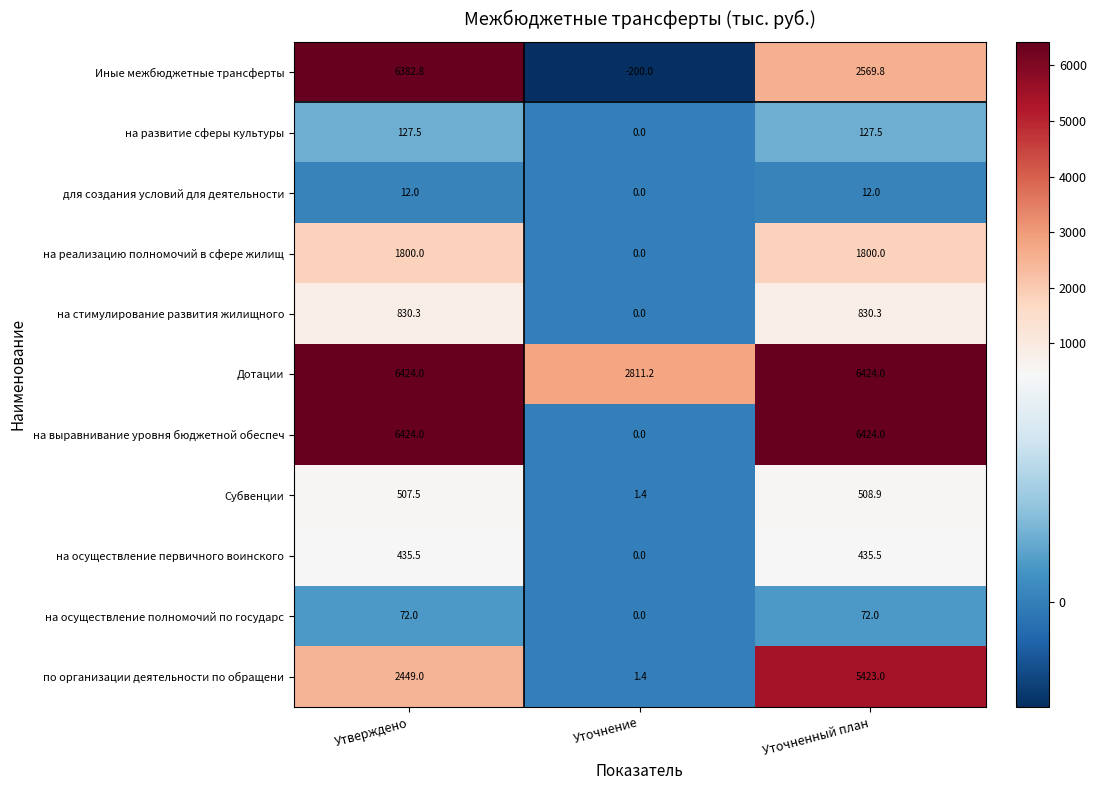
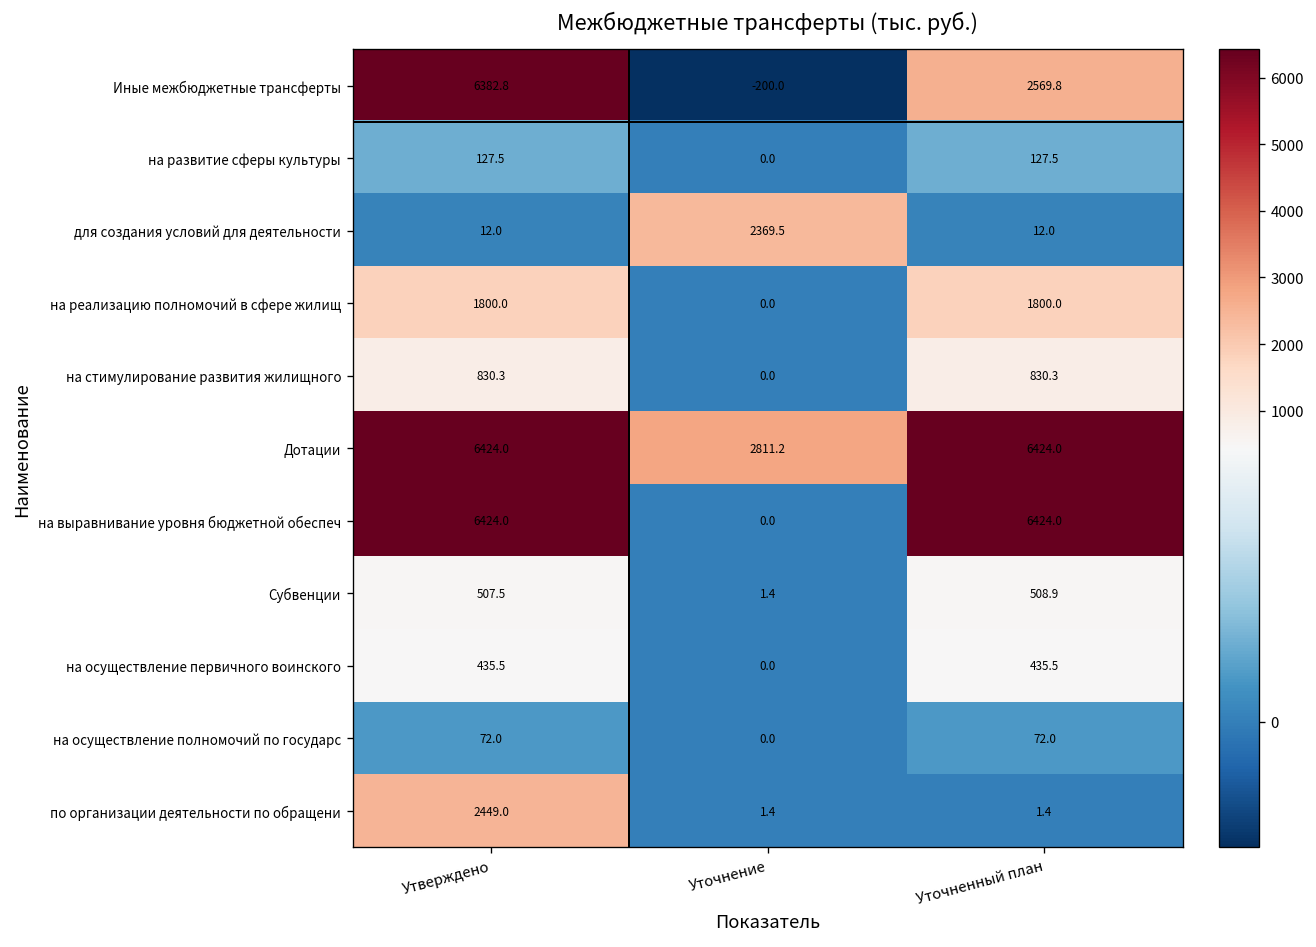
для создания условий для деятельности, Уточнение: 0.0 -> 2369.5
по организации деятельности по обращени, Уточненный план: 5423.0 -> 1.4
